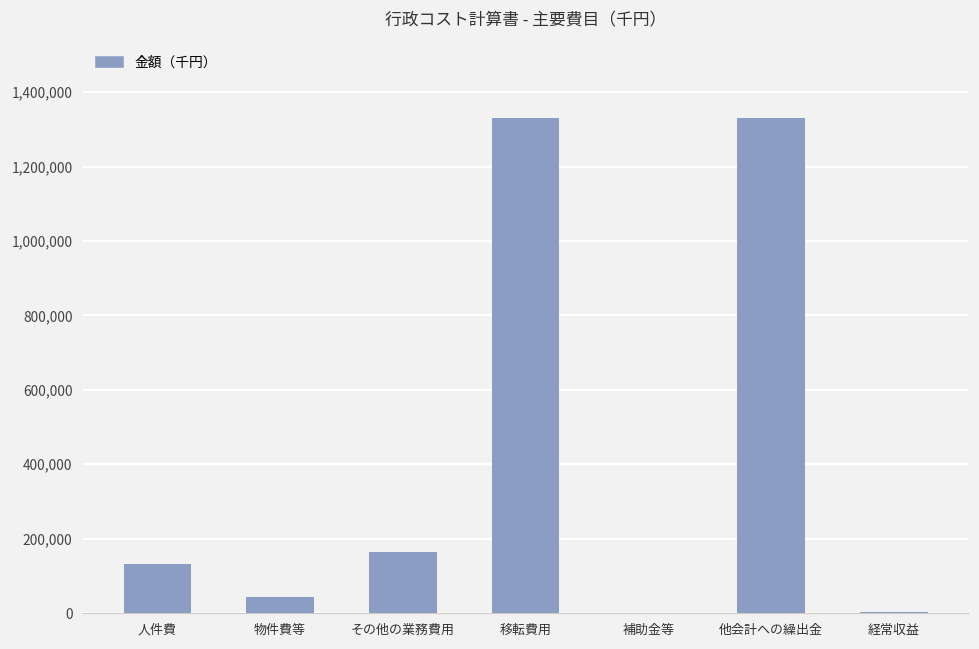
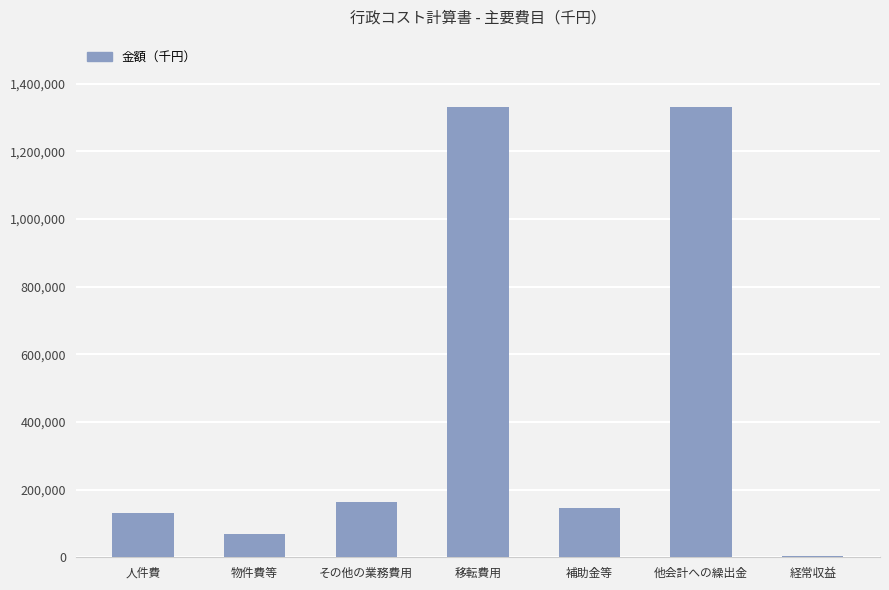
物件費等: 40,000 -> 70,000
補助金等: 0 -> 140,000
